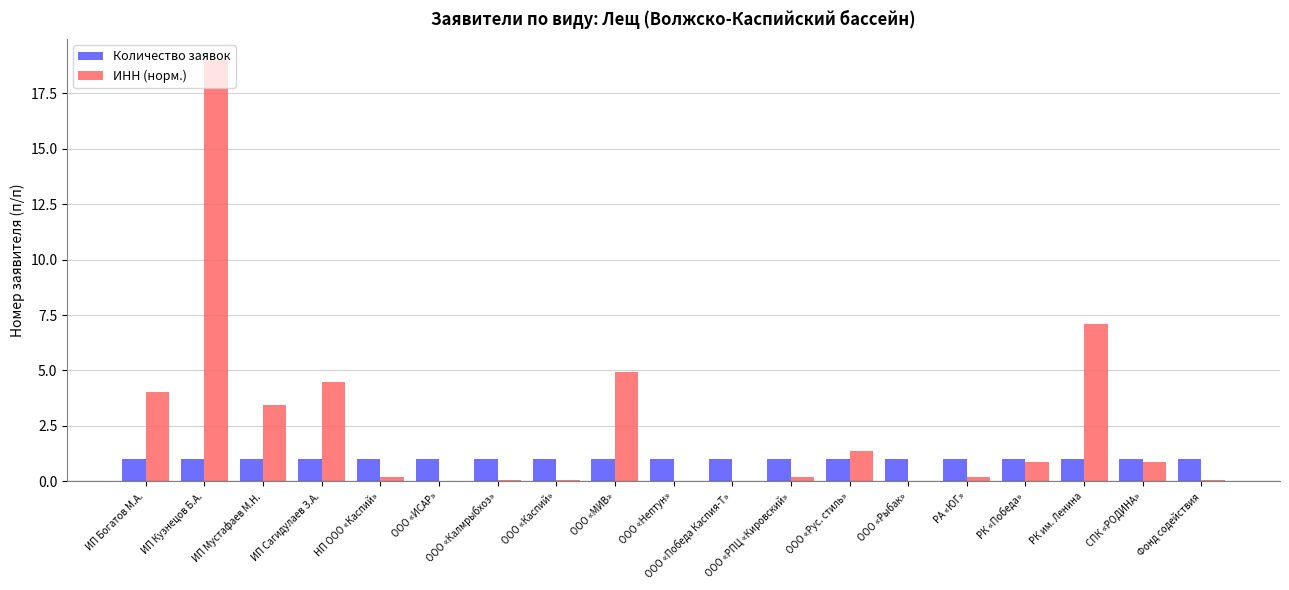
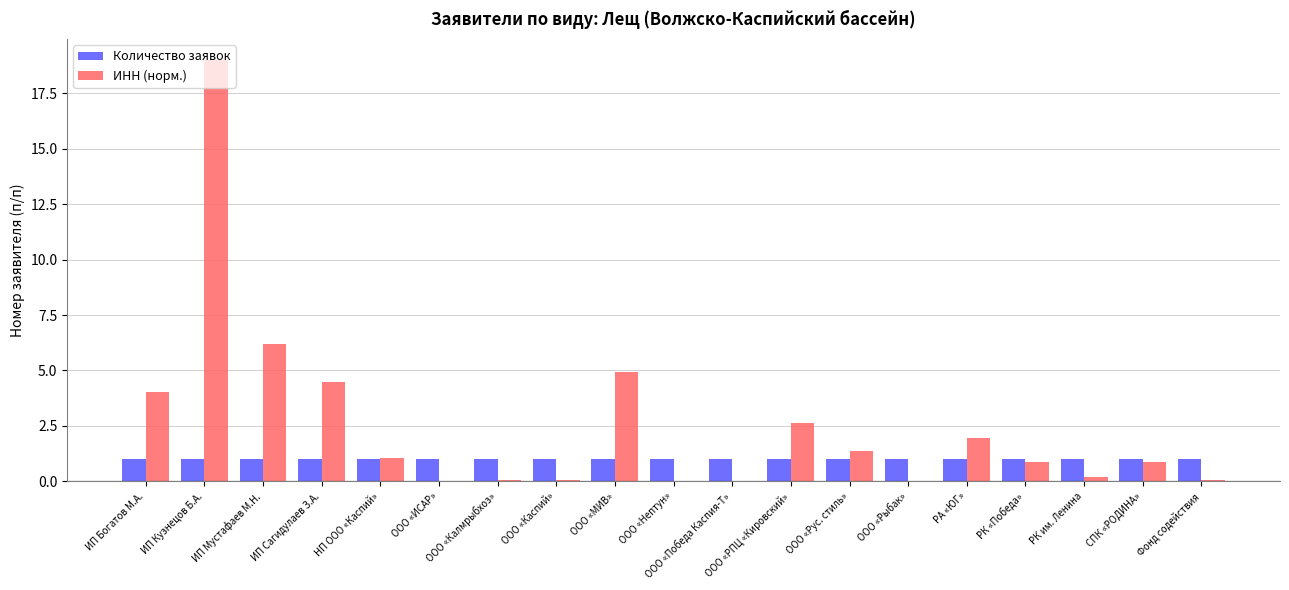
ИНН (норм.), ИП Мустафаев М.Н.: 3.4 -> 6.2
ИНН (норм.), НП ООО «Каспий»: 0.2 -> 1.1
ИНН (норм.), ООО «РПЦ «Кировский»: 0.2 -> 2.6
ИНН (норм.), РА «ЮГ»: 0.2 -> 2.0
ИНН (норм.), РК им. Ленина: 7.1 -> 0.2
